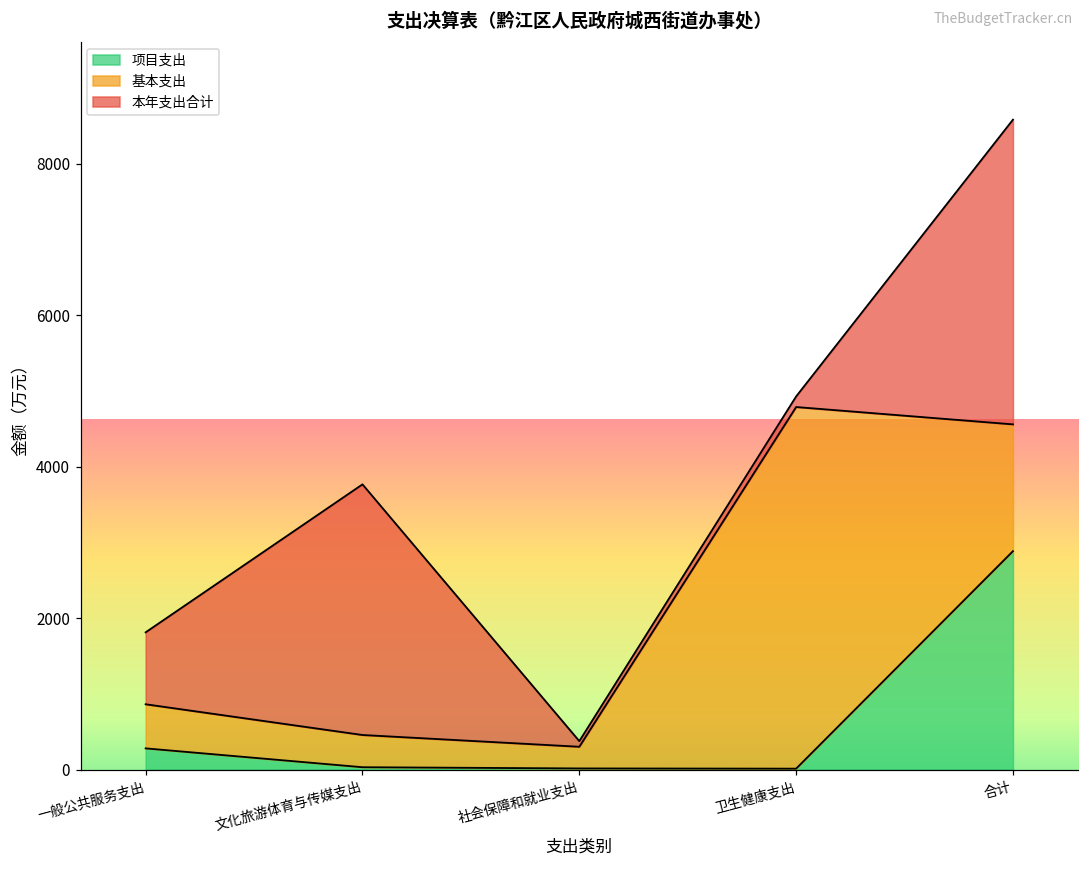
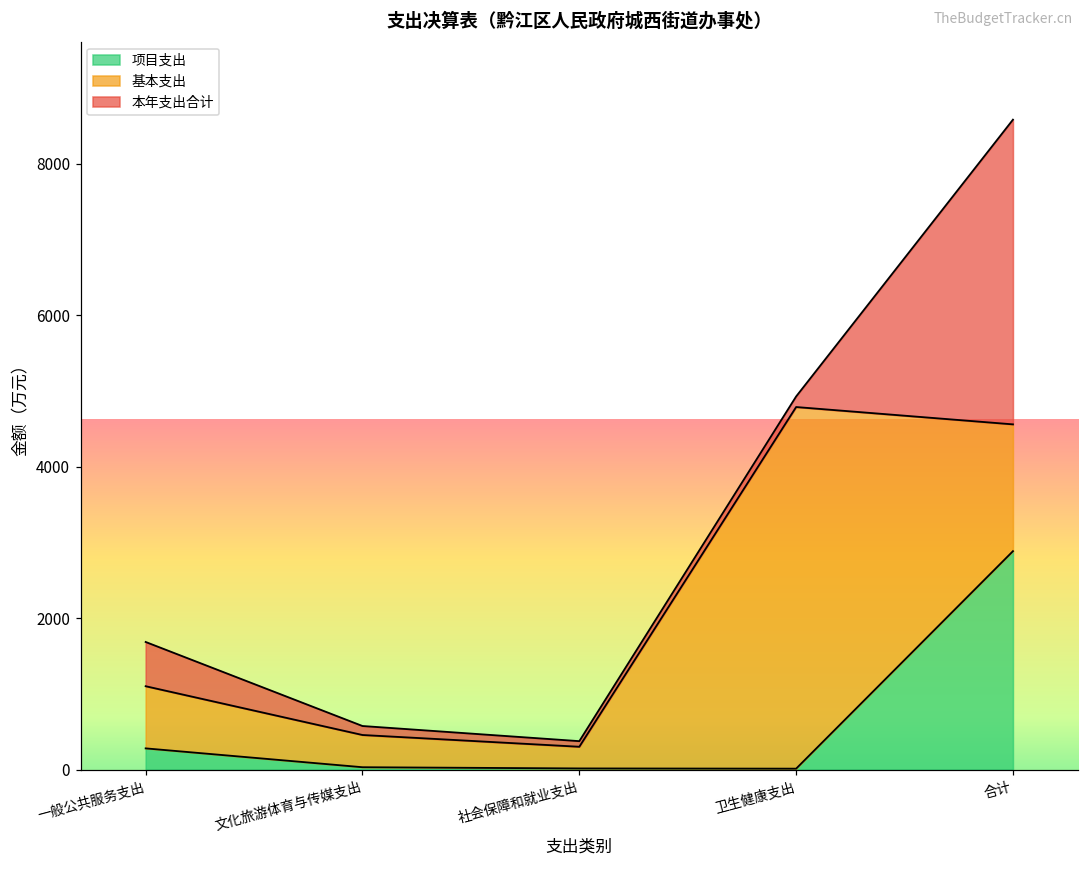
基本支出, 一般公共服务支出: 600 -> 800
本年支出合计, 一般公共服务支出: 1000 -> 600
本年支出合计, 文化旅游体育与传媒支出: 3300 -> 100
